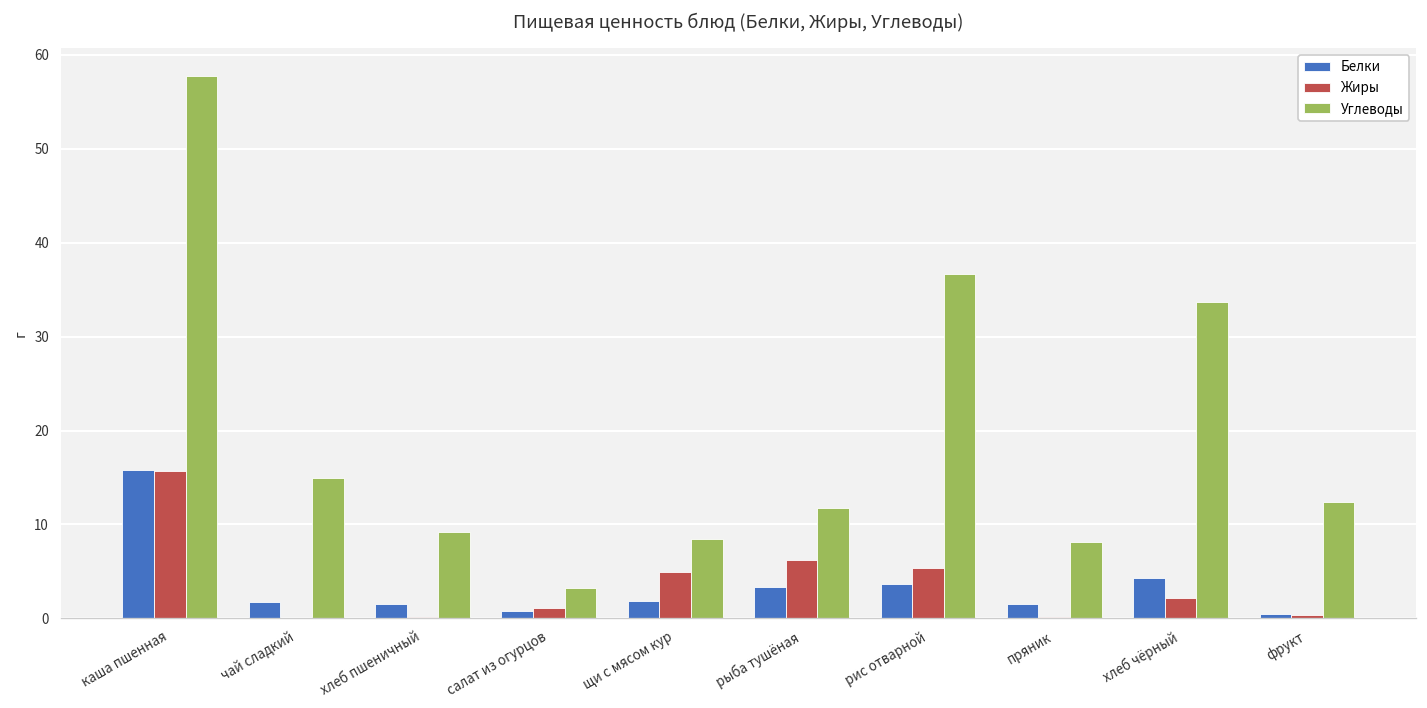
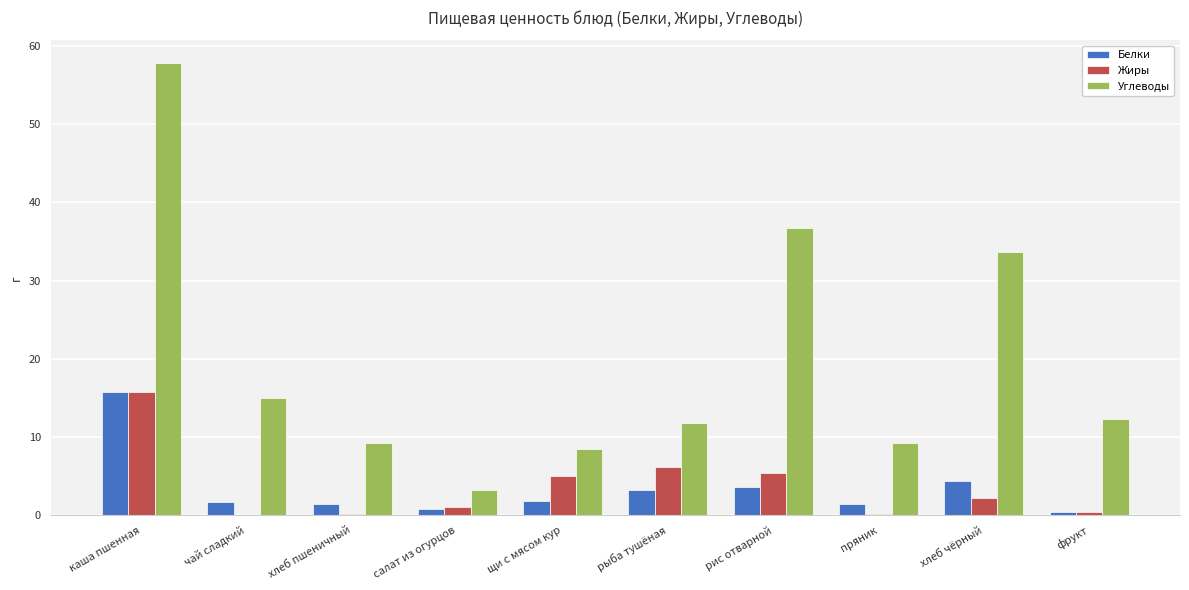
Углеводы, пряник: 8 -> 9
